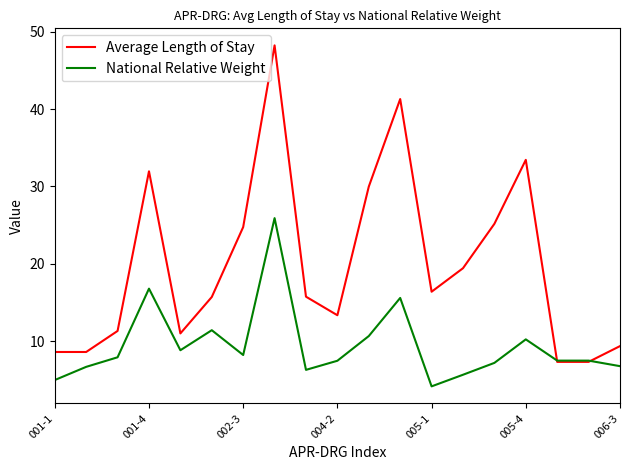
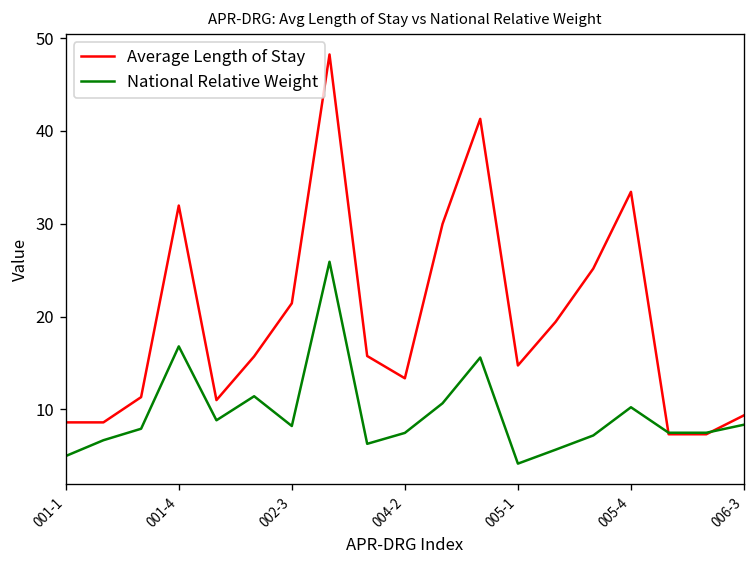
Average Length of Stay, 002-3: 25 -> 21
Average Length of Stay, 005-1: 16 -> 15
National Relative Weight, 006-3: 7 -> 8
